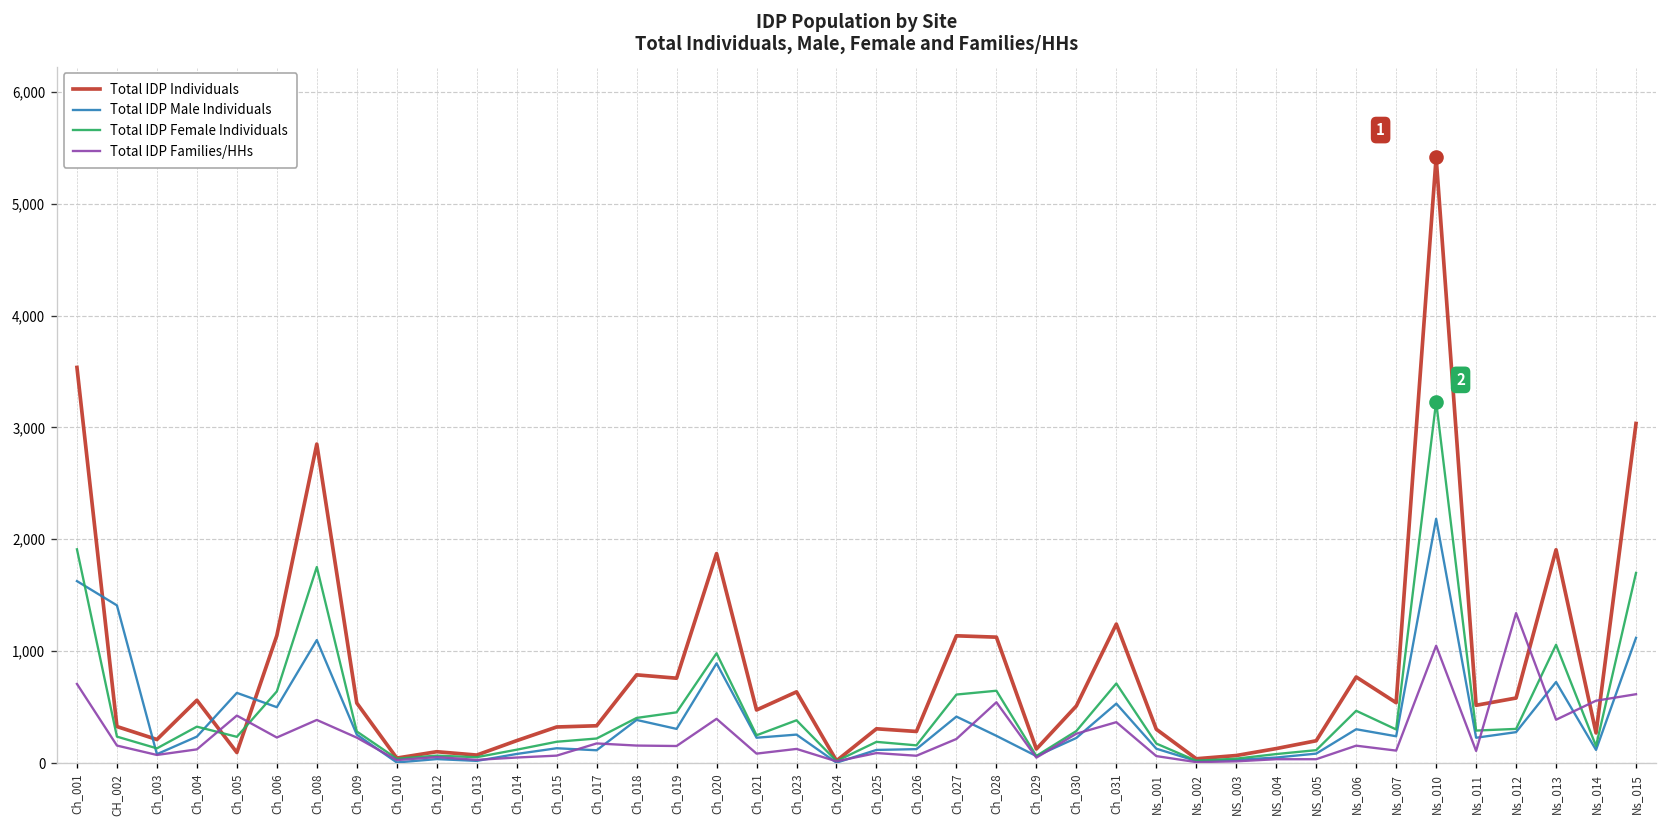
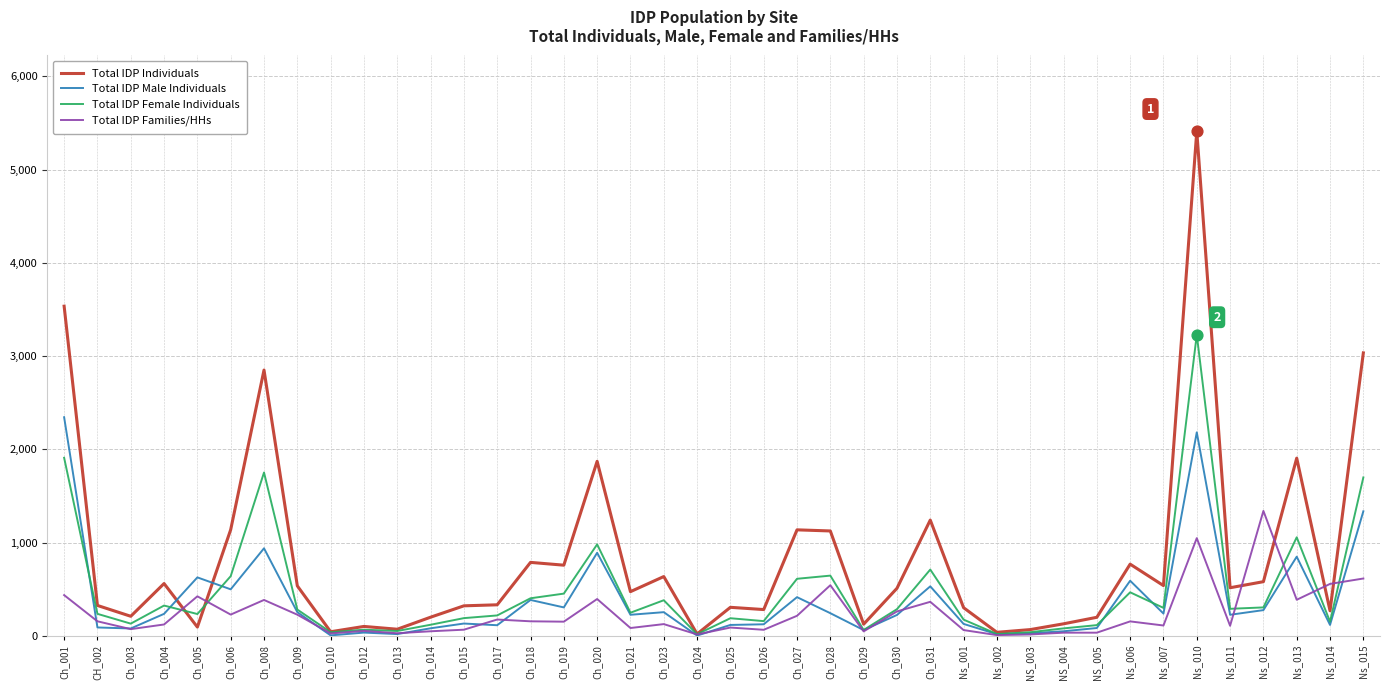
Total IDP Male Individuals, Ch_001: 1,600 -> 2,300
Total IDP Families/HHs, Ch_001: 700 -> 400
Total IDP Male Individuals, CH_002: 1,400 -> 100
Total IDP Male Individuals, Ch_008: 1,100 -> 900
Total IDP Male Individuals, Ns_006: 300 -> 600
Total IDP Male Individuals, Ns_013: 700 -> 800
Total IDP Male Individuals, Ns_015: 1,100 -> 1,300
